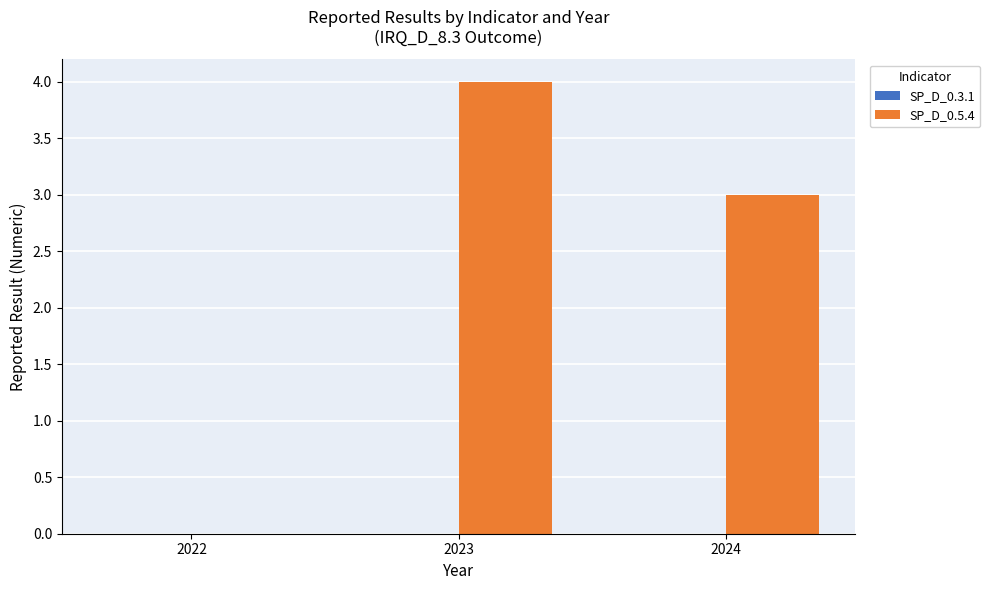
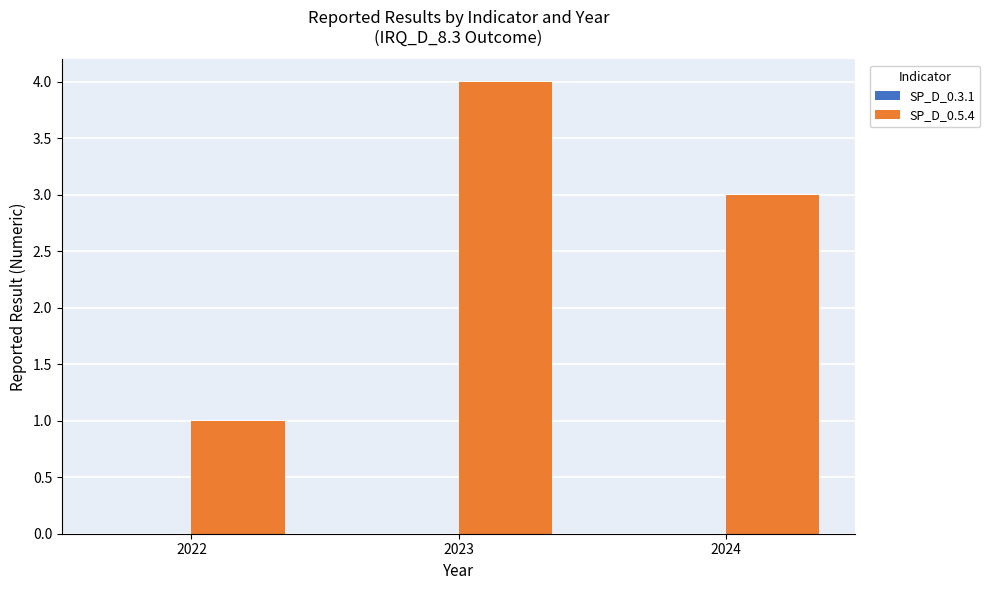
SP_D_0.5.4, 2022: 0 -> 1
